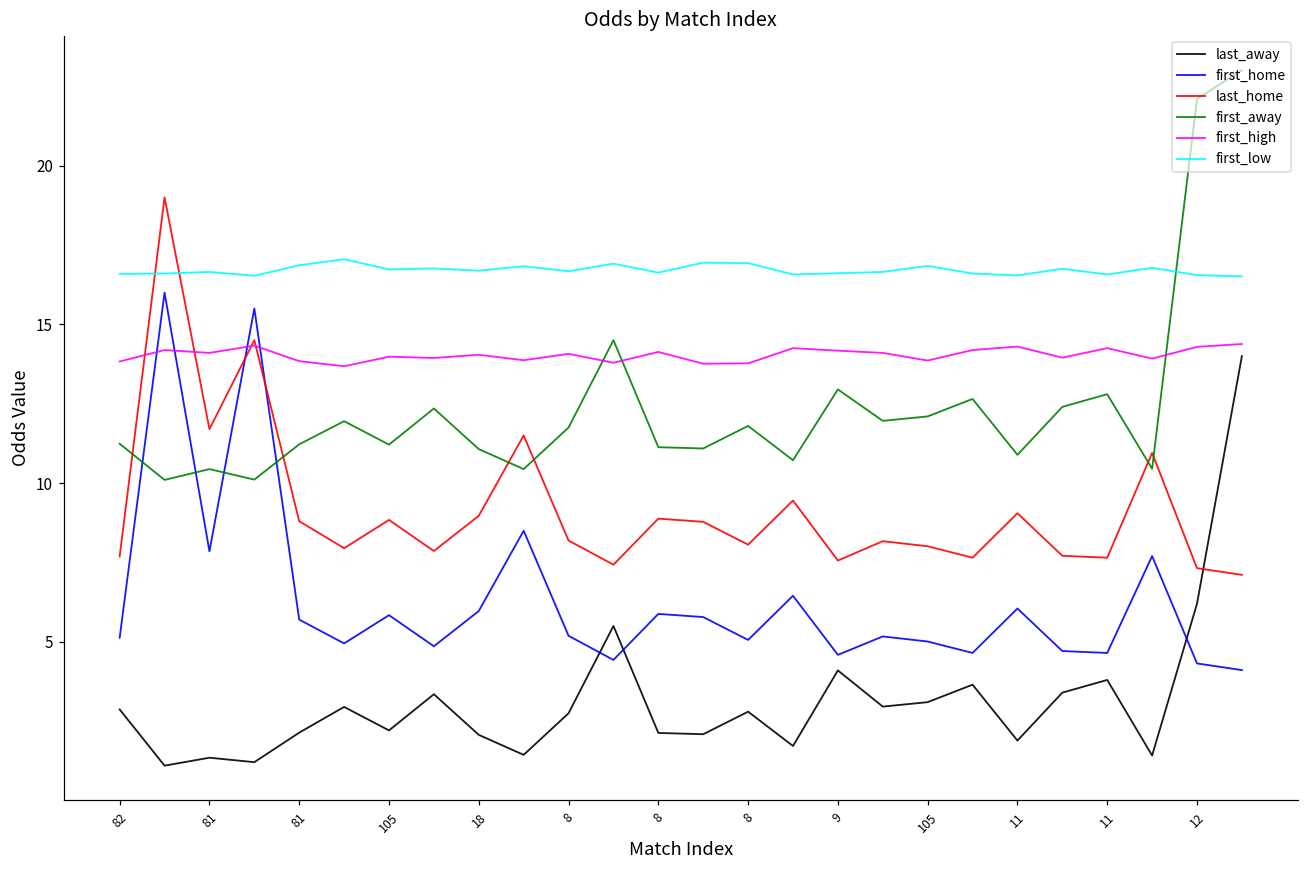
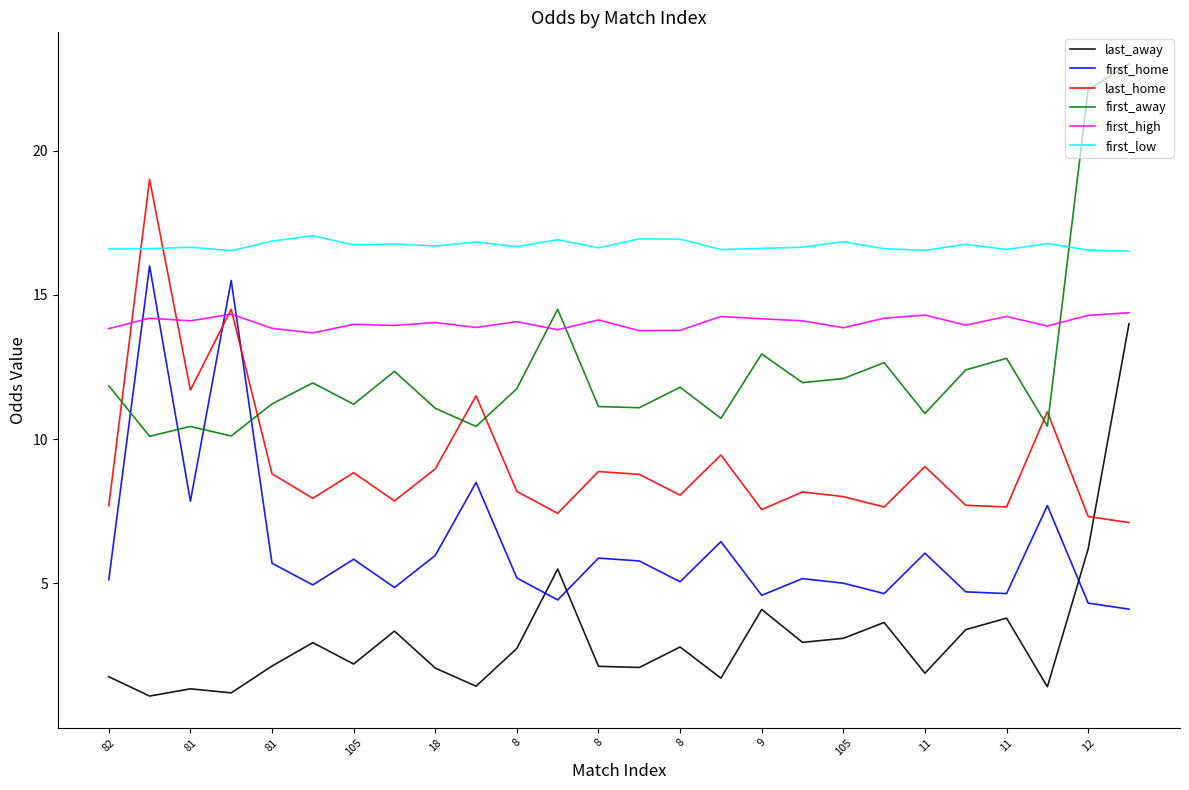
last_away, 82: 2.9 -> 1.8
first_away, 82: 11.2 -> 11.9
